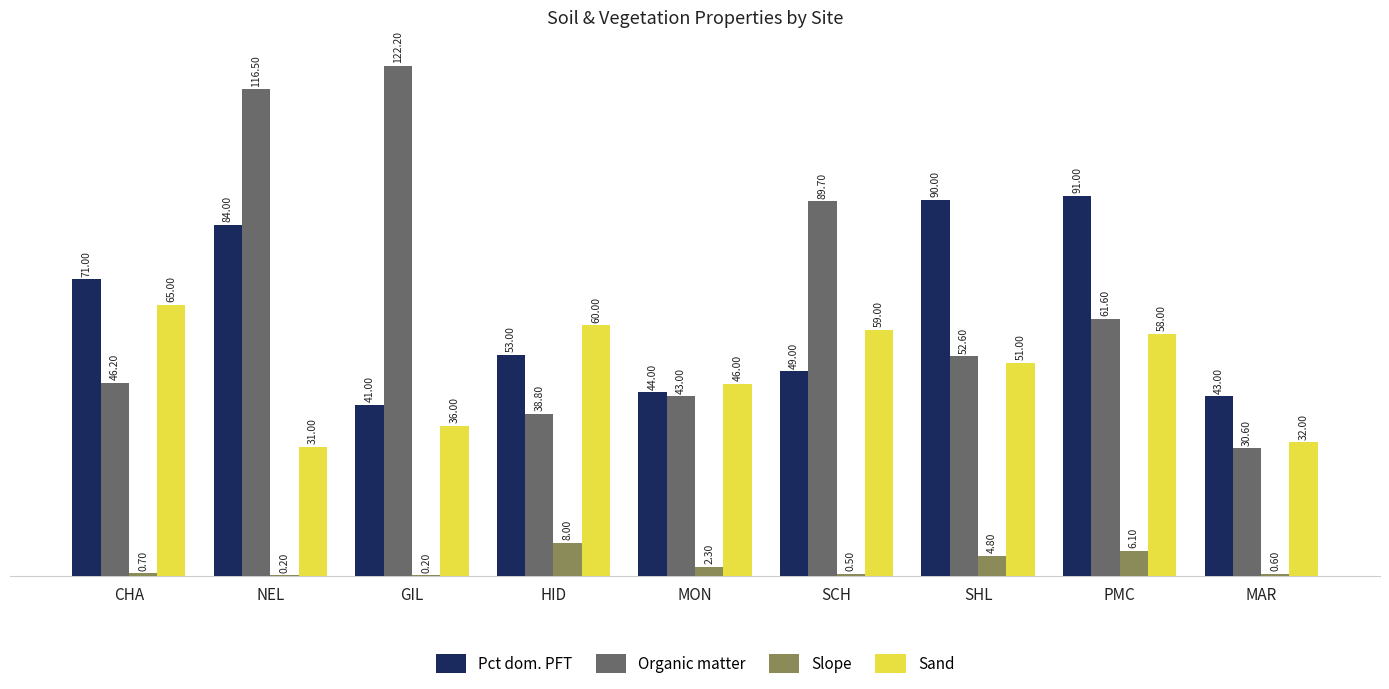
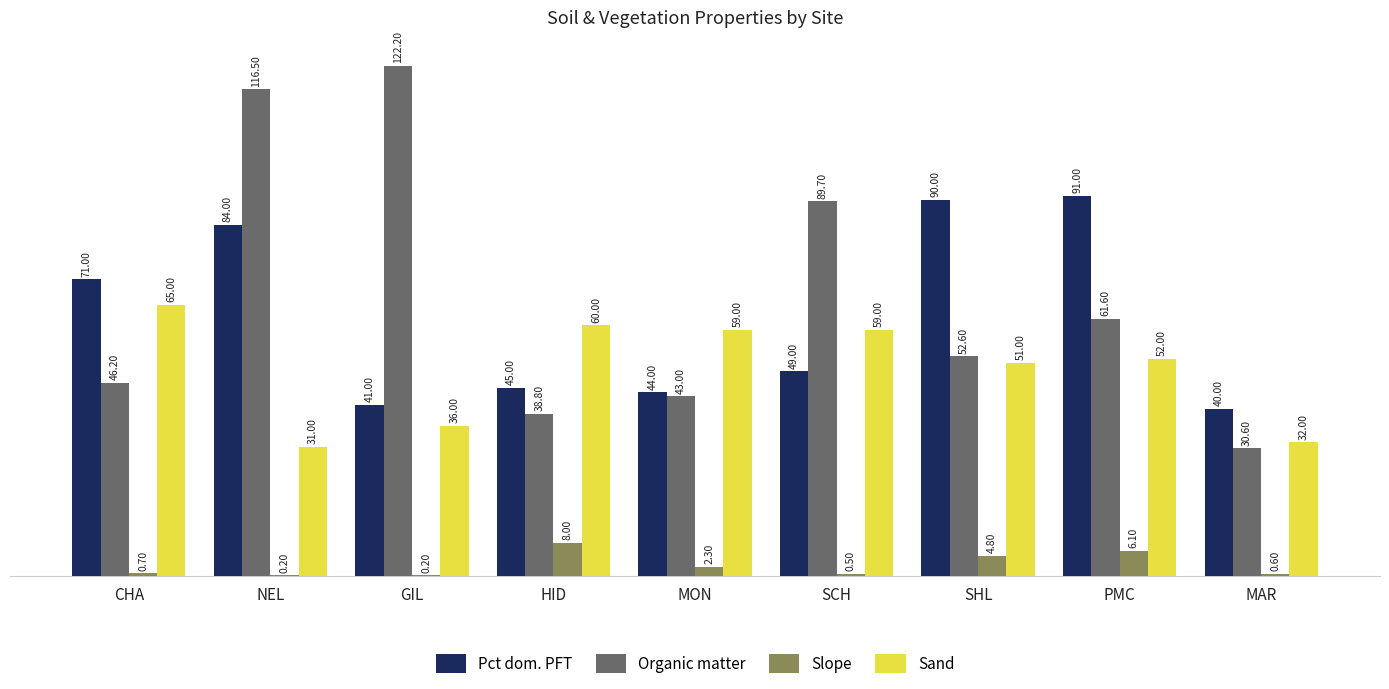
Pct dom. PFT, HID: 53.00 -> 45.00
Sand, MON: 46.00 -> 59.00
Sand, PMC: 58.00 -> 52.00
Pct dom. PFT, MAR: 43.00 -> 40.00
